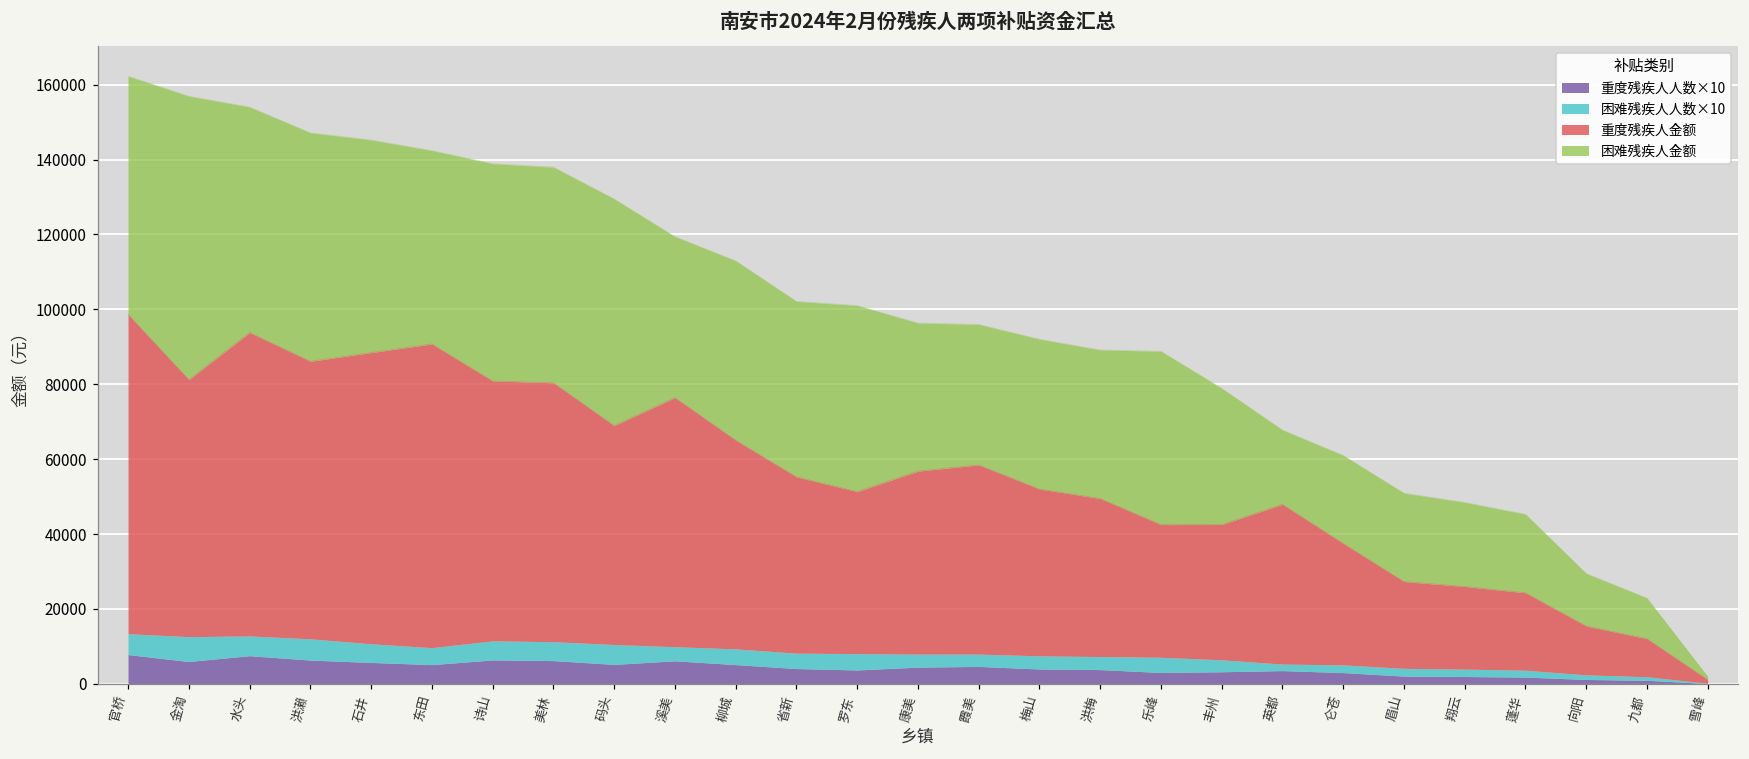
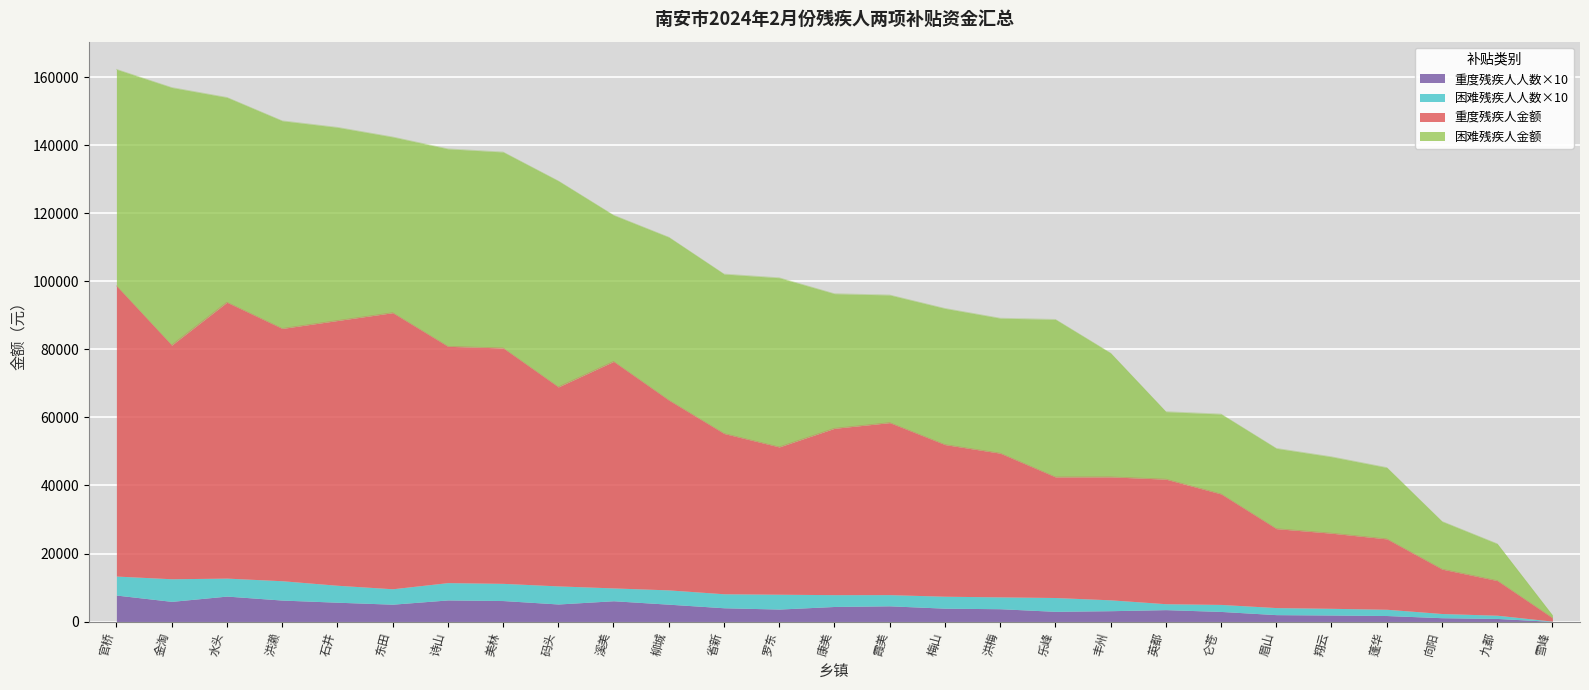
重度残疾人金额, 英都: 43000 -> 37000
